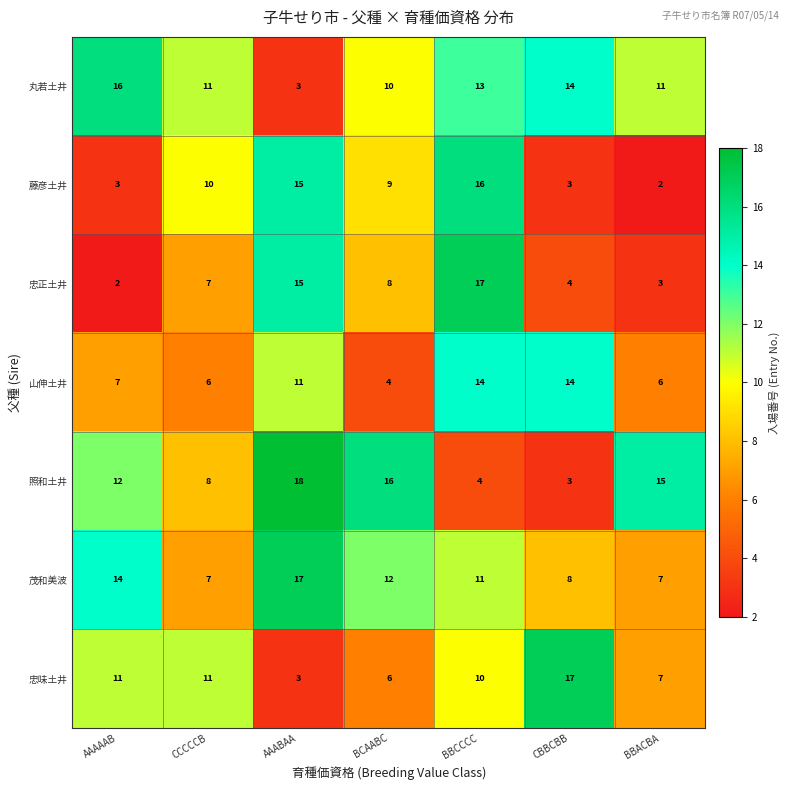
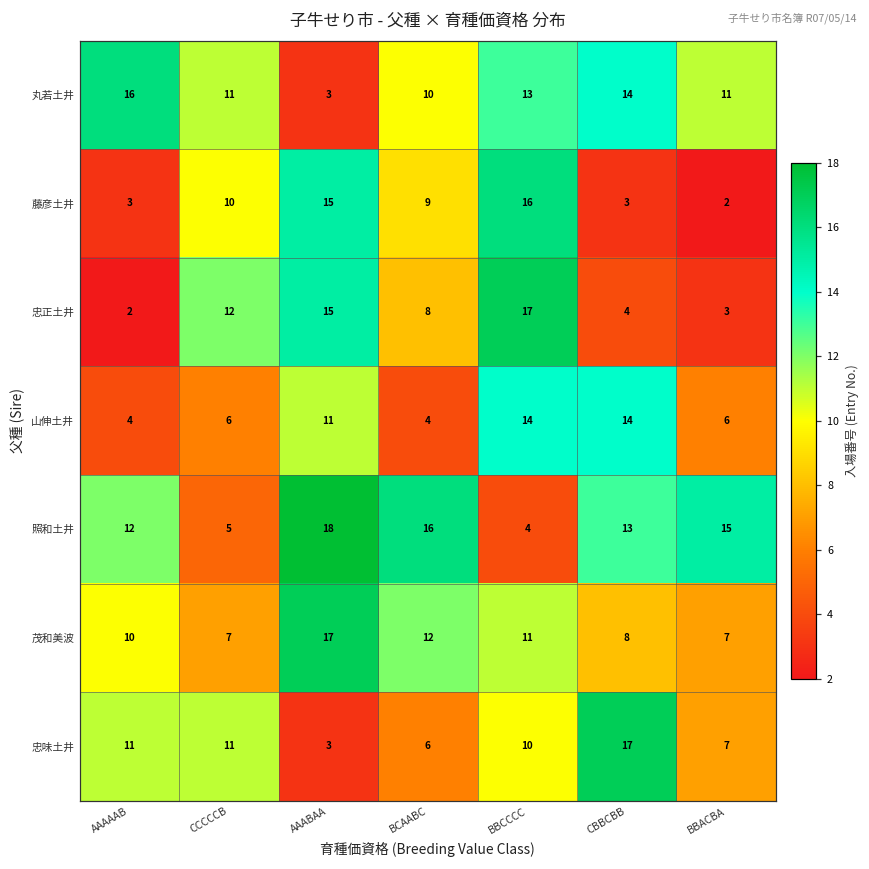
忠正土井, CCCCCB: 7 -> 12
山伸土井, AAAAAB: 7 -> 4
照和土井, CCCCCB: 8 -> 5
照和土井, CBBCBB: 3 -> 13
茂和美波, AAAAAB: 14 -> 10
